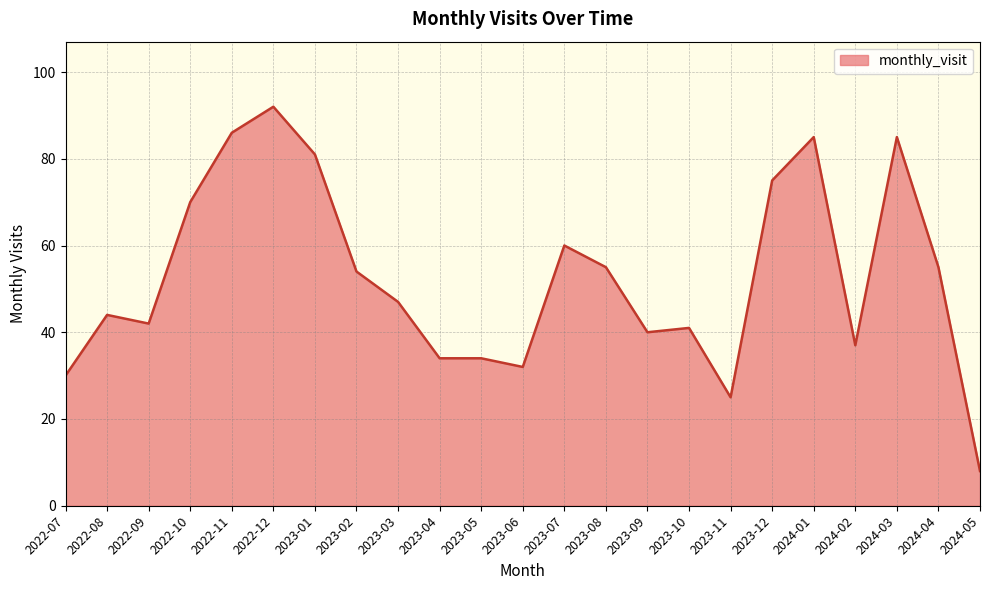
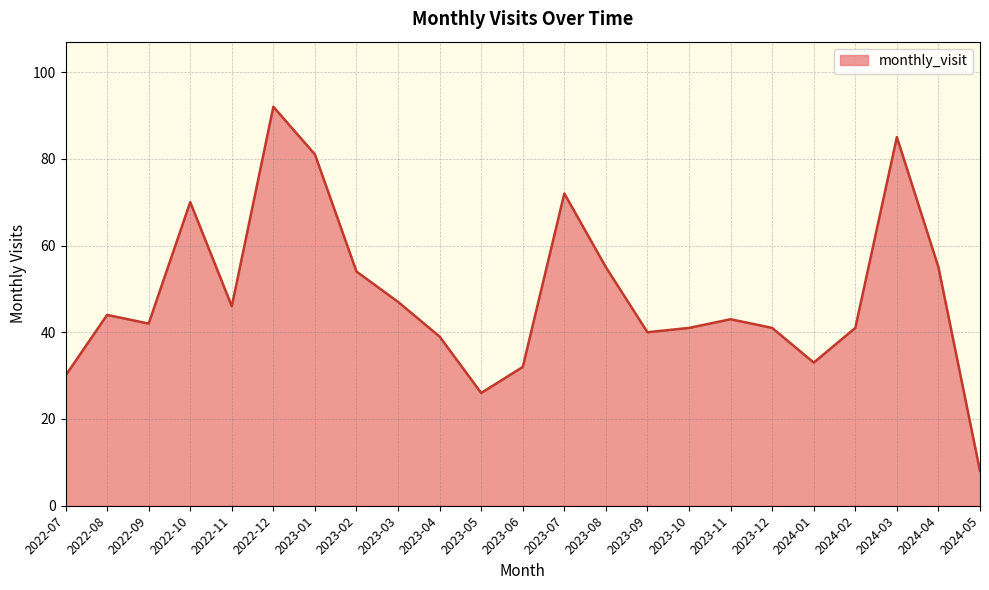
2022-11: 86 -> 46
2023-04: 34 -> 39
2023-05: 34 -> 26
2023-07: 60 -> 72
2023-11: 25 -> 43
2023-12: 75 -> 41
2024-01: 85 -> 33
2024-02: 37 -> 41
